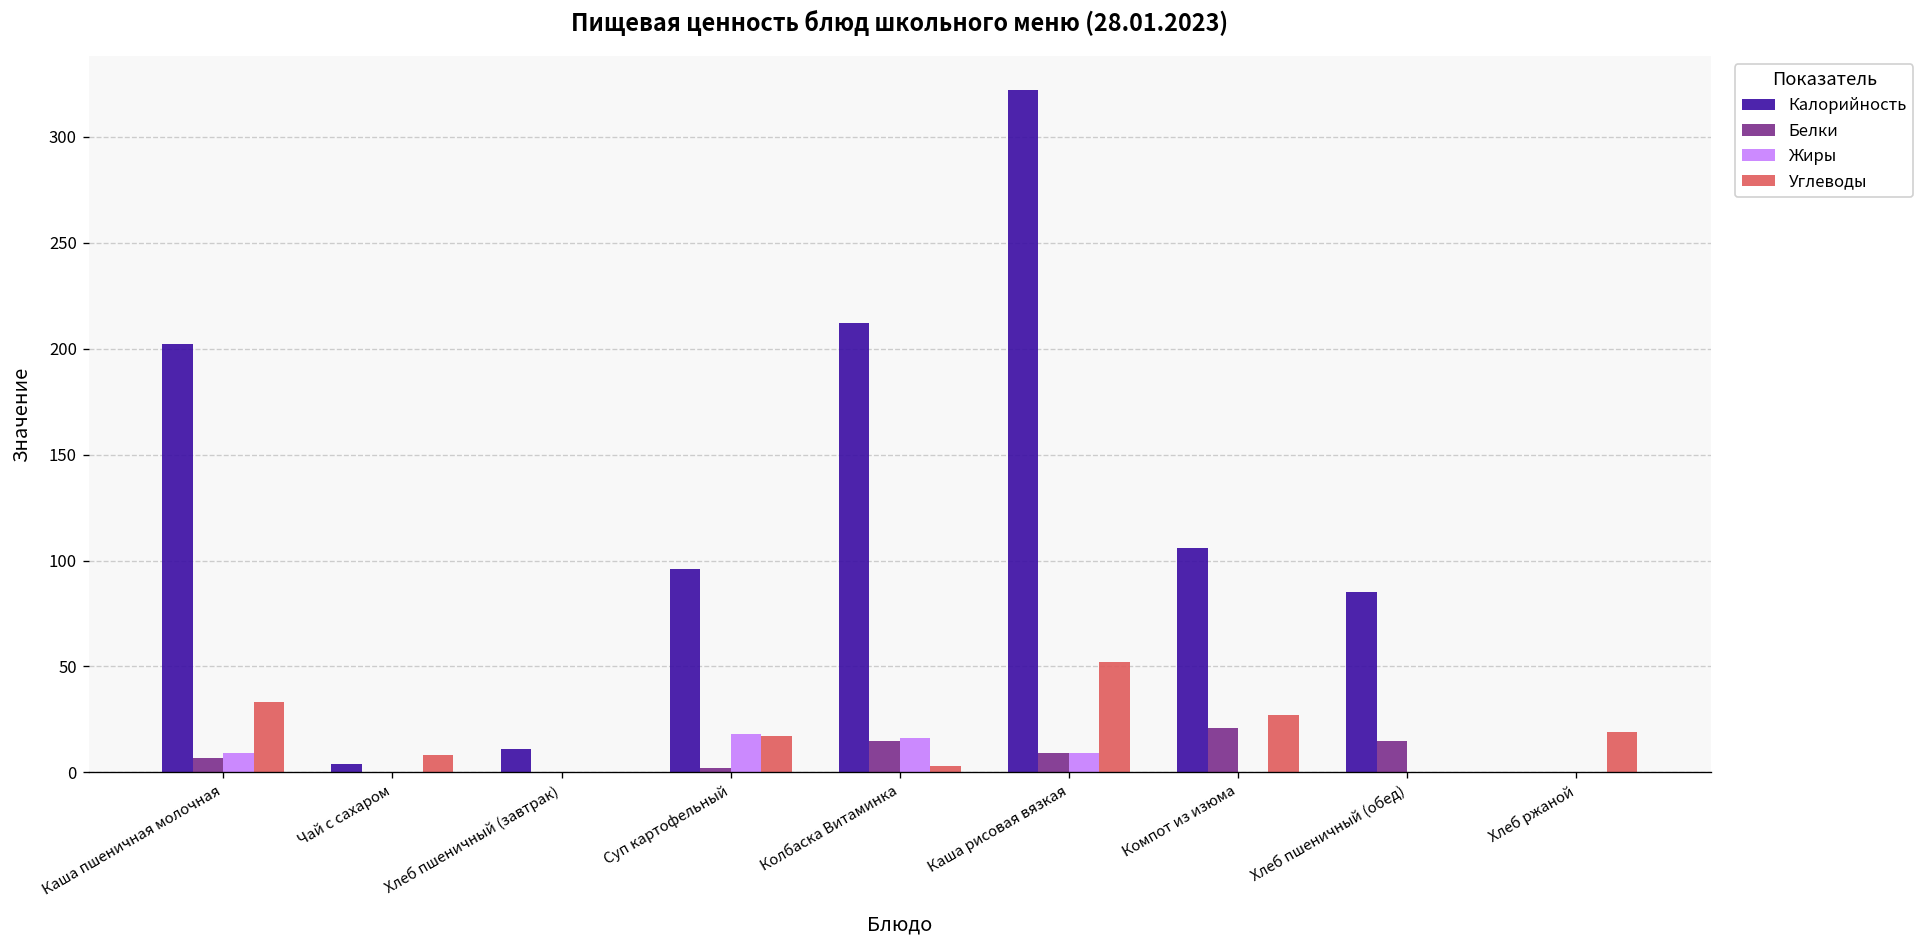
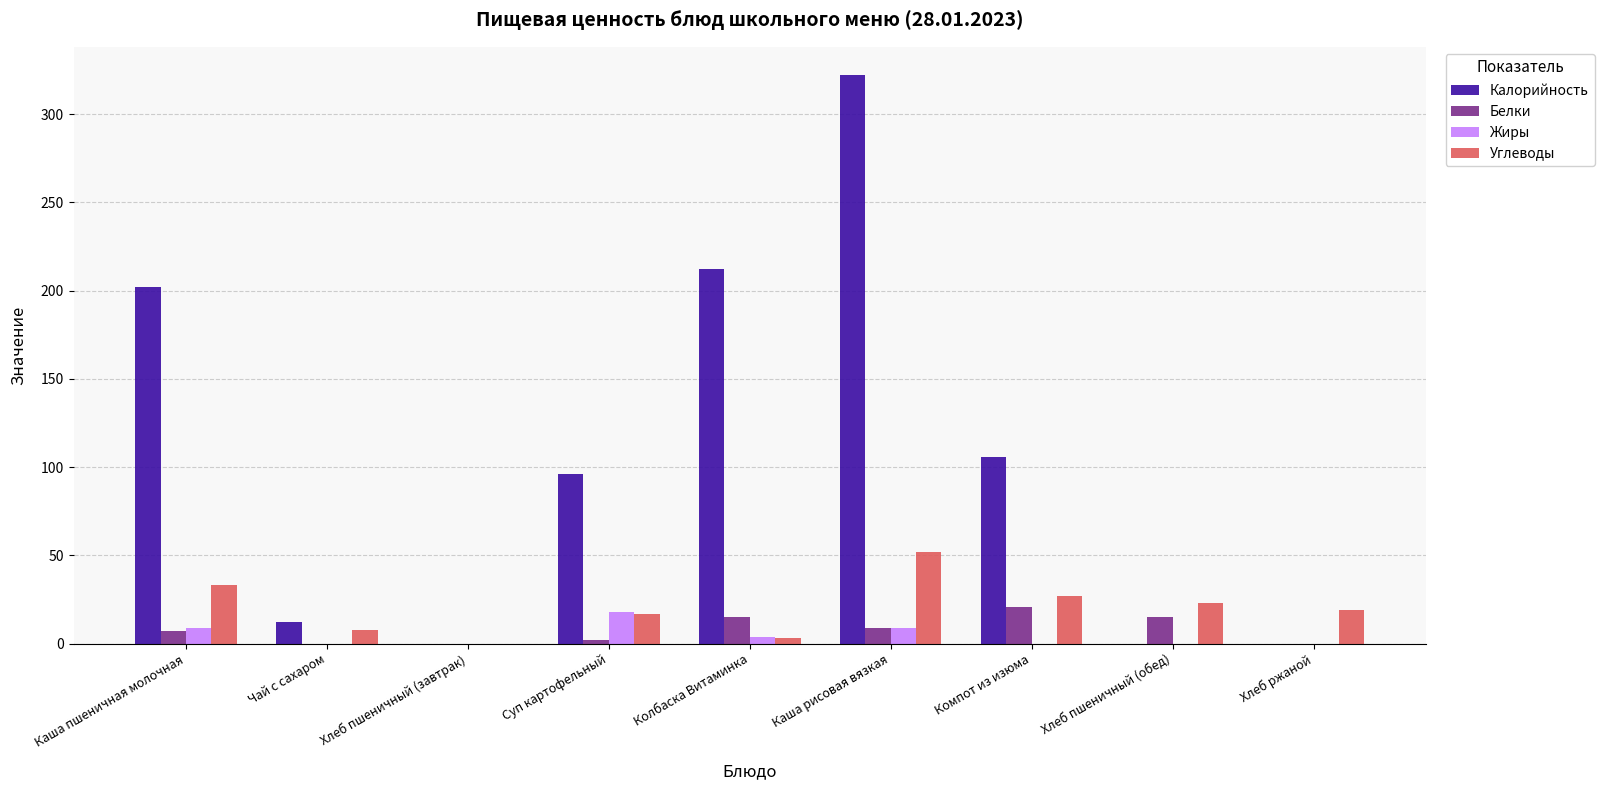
Калорийность, Чай с сахаром: 4 -> 12
Калорийность, Хлеб пшеничный (завтрак): 11 -> 0
Жиры, Колбаска Витаминка: 16 -> 4
Калорийность, Хлеб пшеничный (обед): 85 -> 0
Углеводы, Хлеб пшеничный (обед): 0 -> 23
